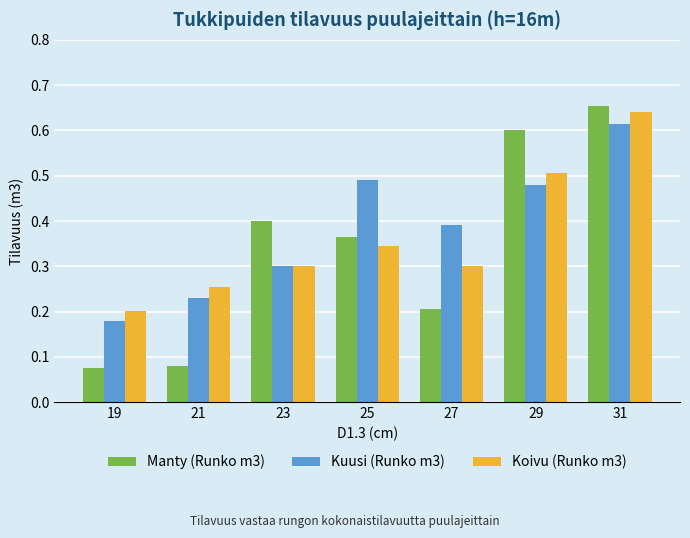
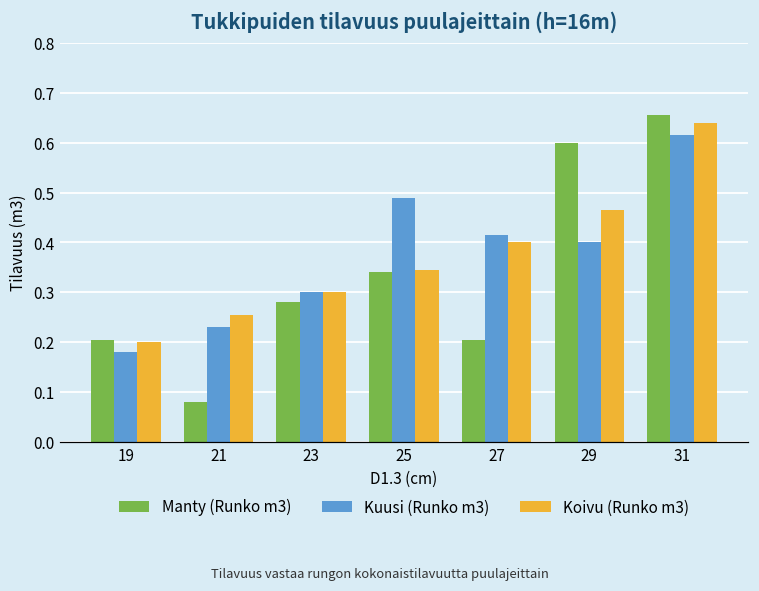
Manty (Runko m3), 19: 0.08 -> 0.21
Manty (Runko m3), 23: 0.40 -> 0.28
Manty (Runko m3), 25: 0.37 -> 0.34
Kuusi (Runko m3), 27: 0.39 -> 0.42
Koivu (Runko m3), 27: 0.3 -> 0.4
Kuusi (Runko m3), 29: 0.48 -> 0.40
Koivu (Runko m3), 29: 0.51 -> 0.47
